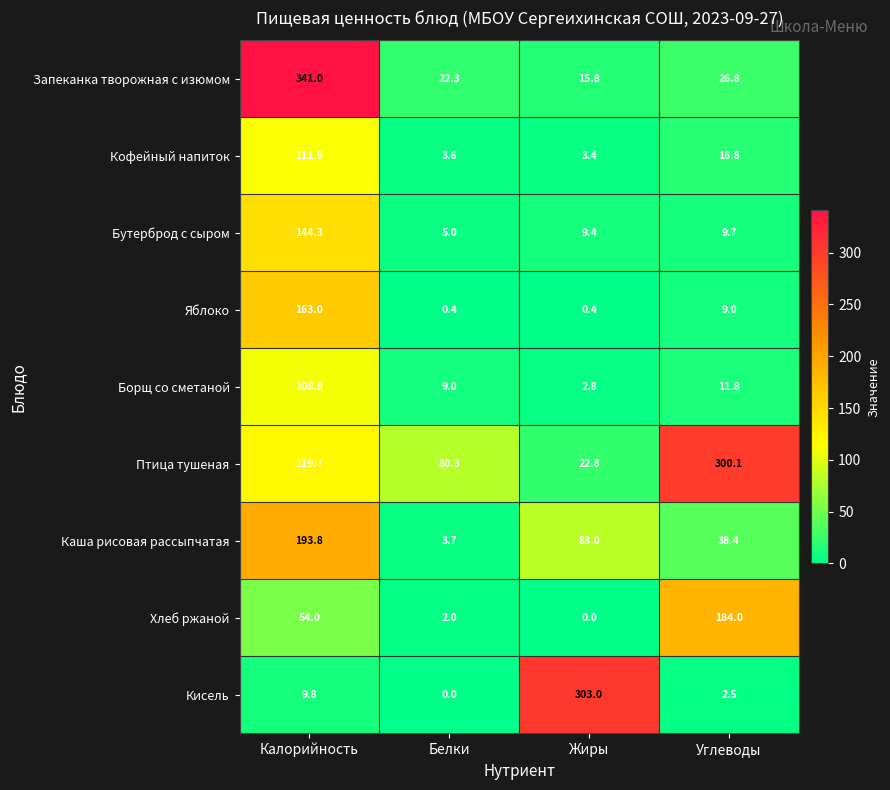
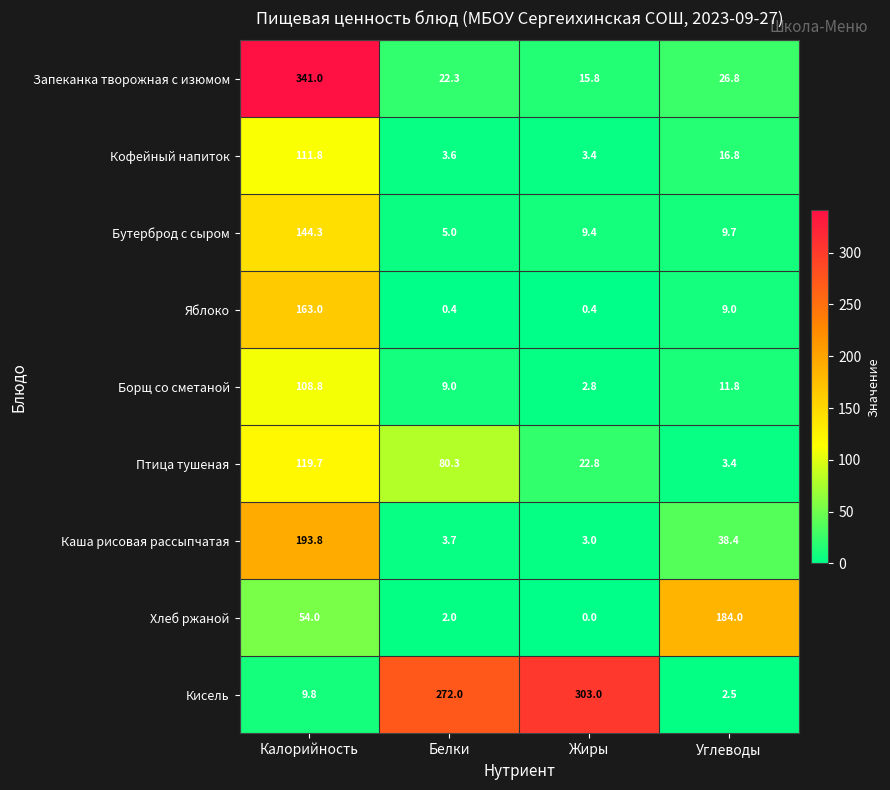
Птица тушеная, Углеводы: 300.1 -> 3.4
Каша рисовая рассыпчатая, Жиры: 83.0 -> 3.0
Кисель, Белки: 0.0 -> 272.0
